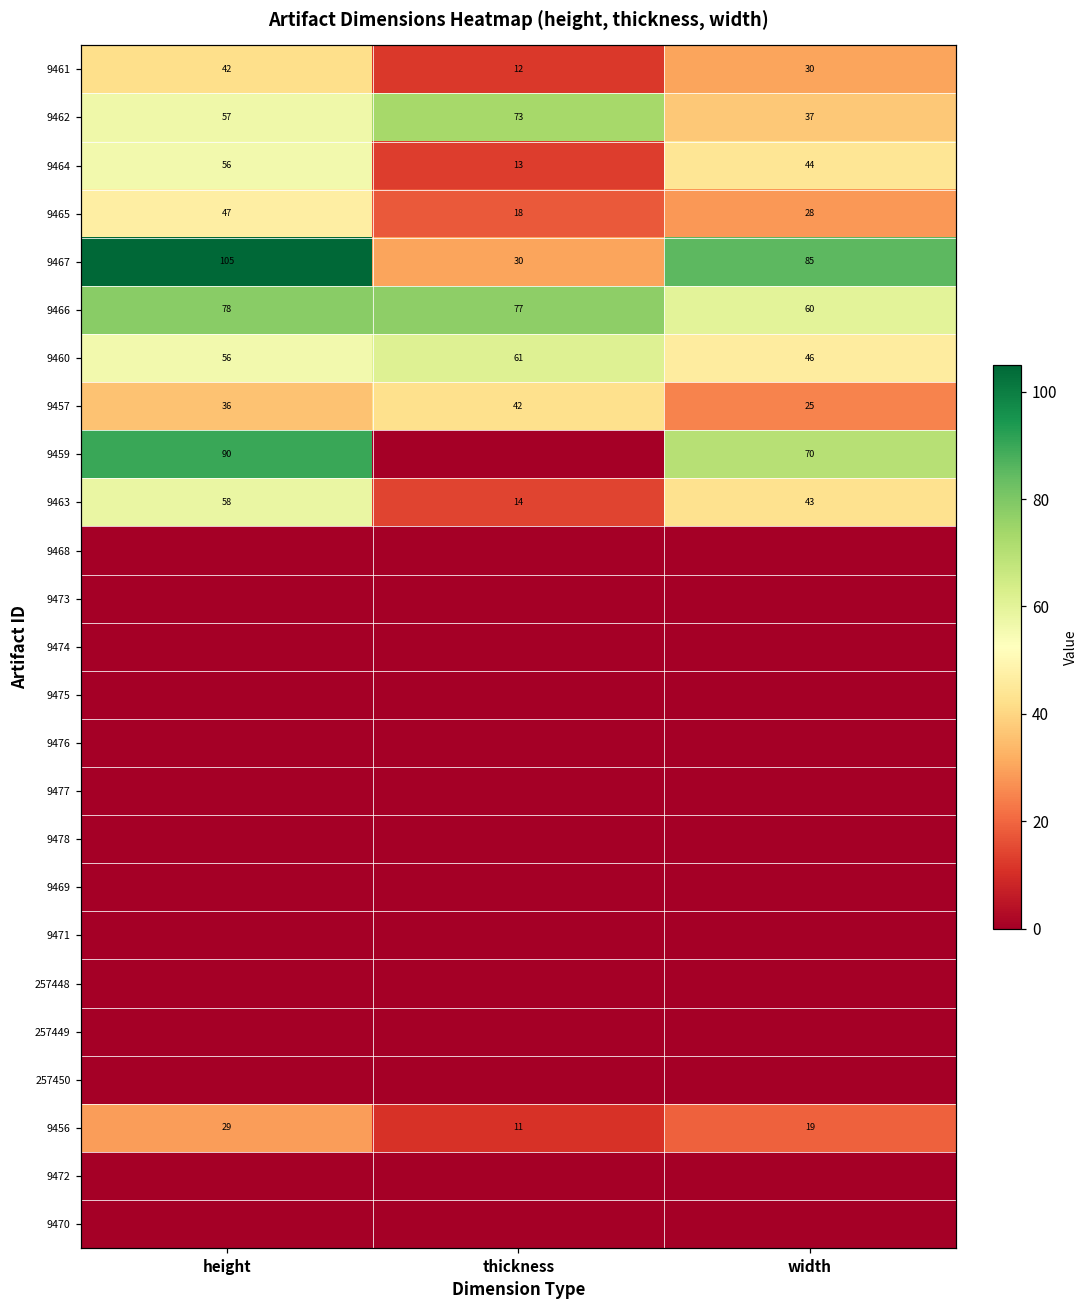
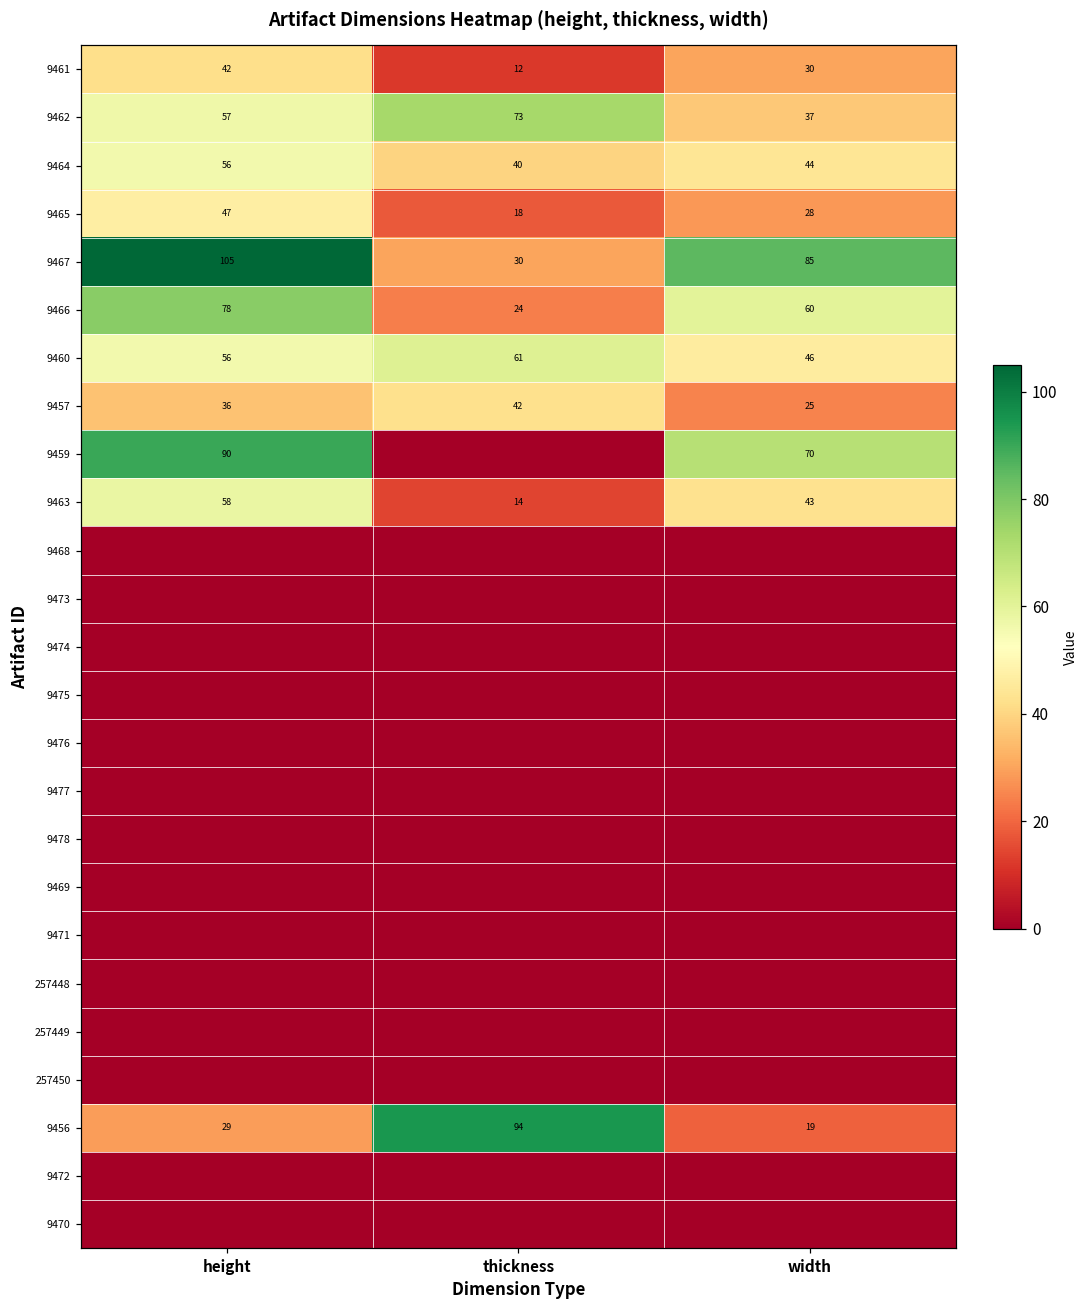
9464, thickness: 13 -> 40
9466, thickness: 77 -> 24
9456, thickness: 11 -> 94
